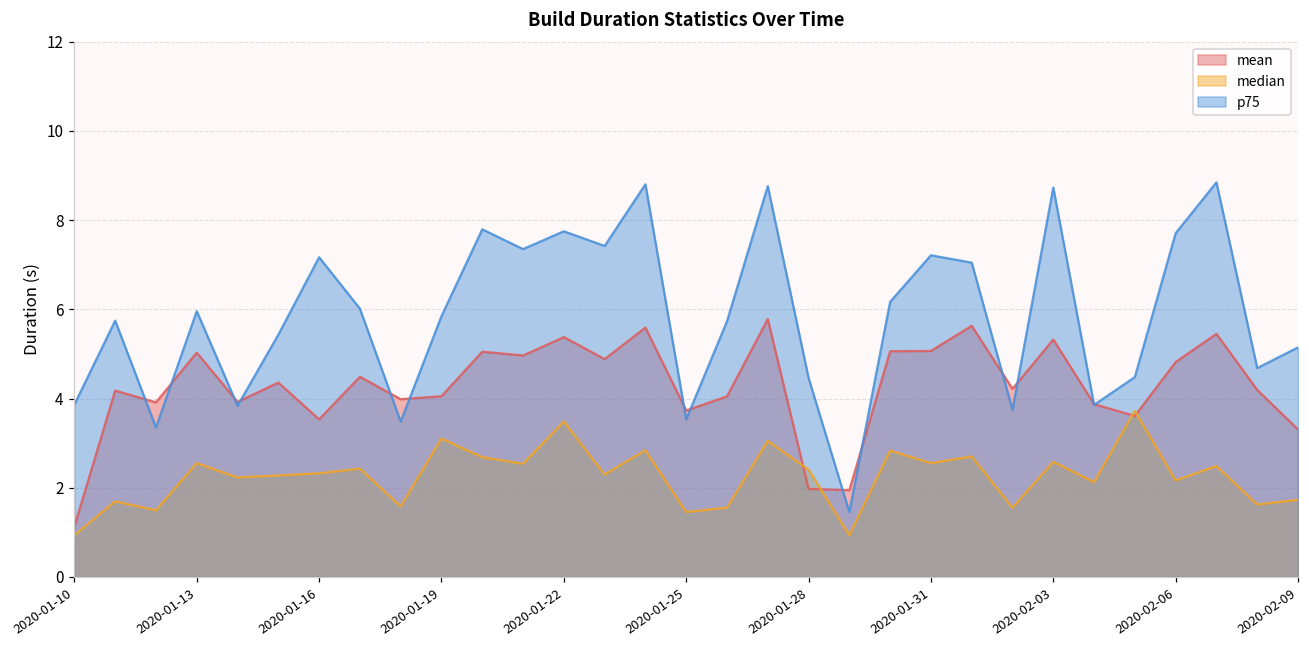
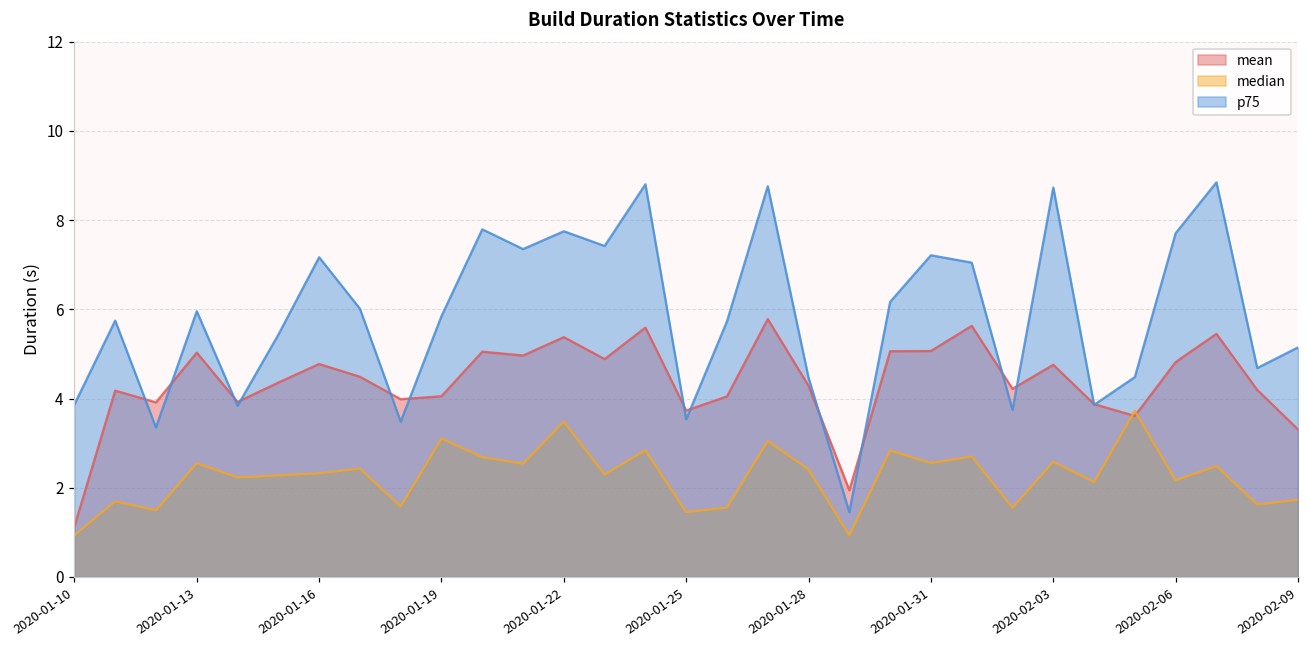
mean, 2020-01-16: 3.5 -> 4.8
mean, 2020-01-28: 2.0 -> 4.3
mean, 2020-02-03: 5.3 -> 4.8
